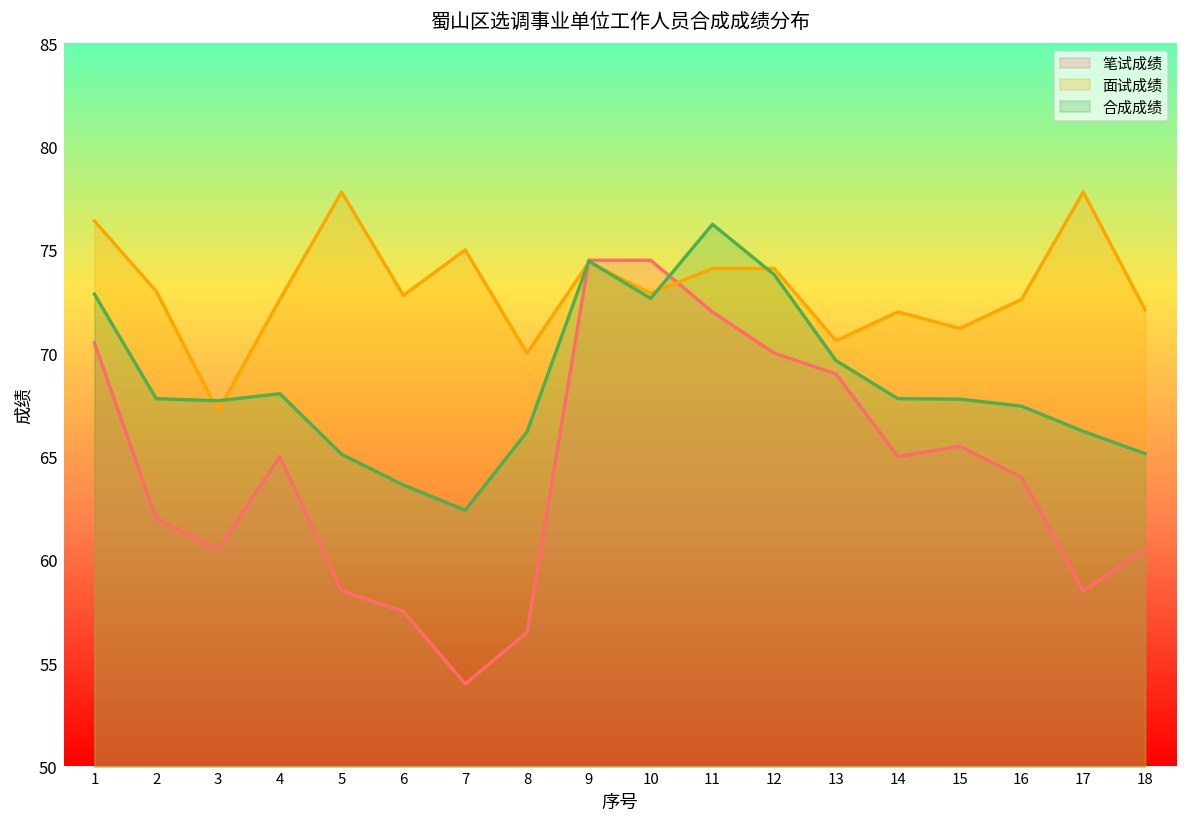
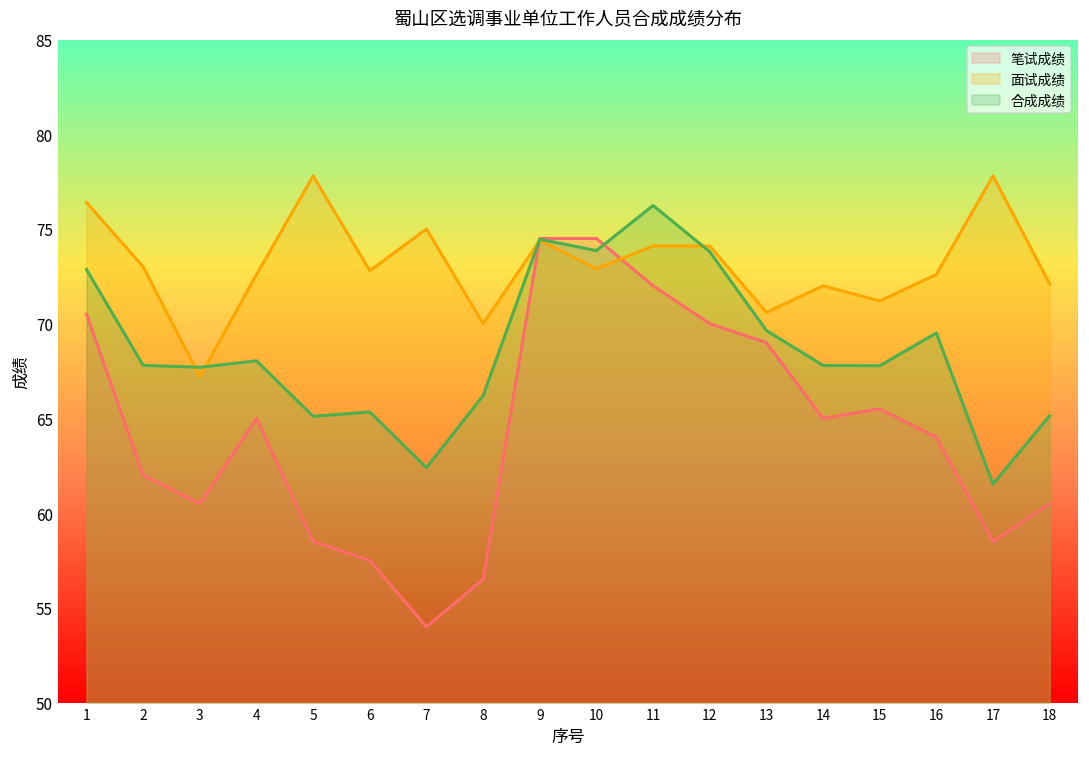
合成成绩, 6: 63.6 -> 65.3
合成成绩, 10: 72.7 -> 73.9
合成成绩, 16: 67.4 -> 69.5
合成成绩, 17: 66.2 -> 61.5
